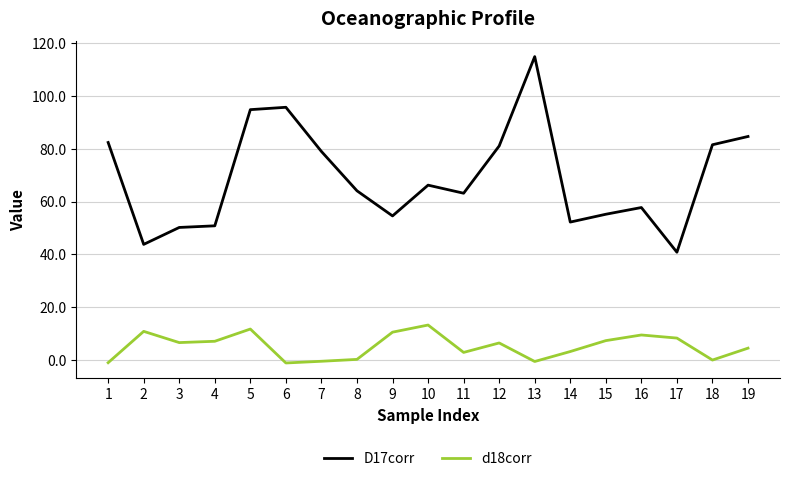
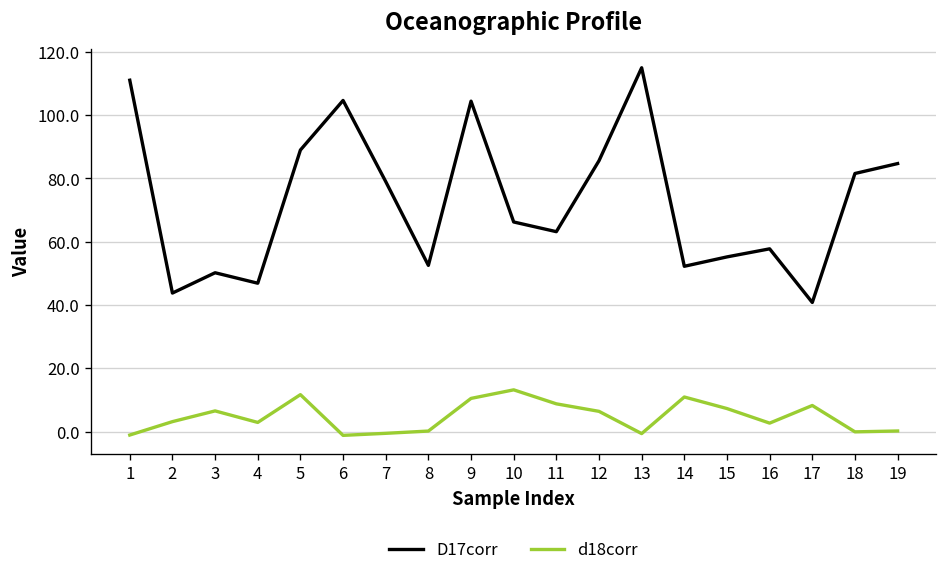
D17corr, 1: 82 -> 111
d18corr, 2: 11 -> 3
D17corr, 4: 51 -> 47
d18corr, 4: 7 -> 3
D17corr, 5: 95 -> 89
D17corr, 6: 96 -> 105
D17corr, 8: 64 -> 53
D17corr, 9: 55 -> 104
d18corr, 11: 3 -> 9
D17corr, 12: 81 -> 86
d18corr, 14: 3 -> 11
d18corr, 16: 9 -> 3
d18corr, 19: 4 -> 0
